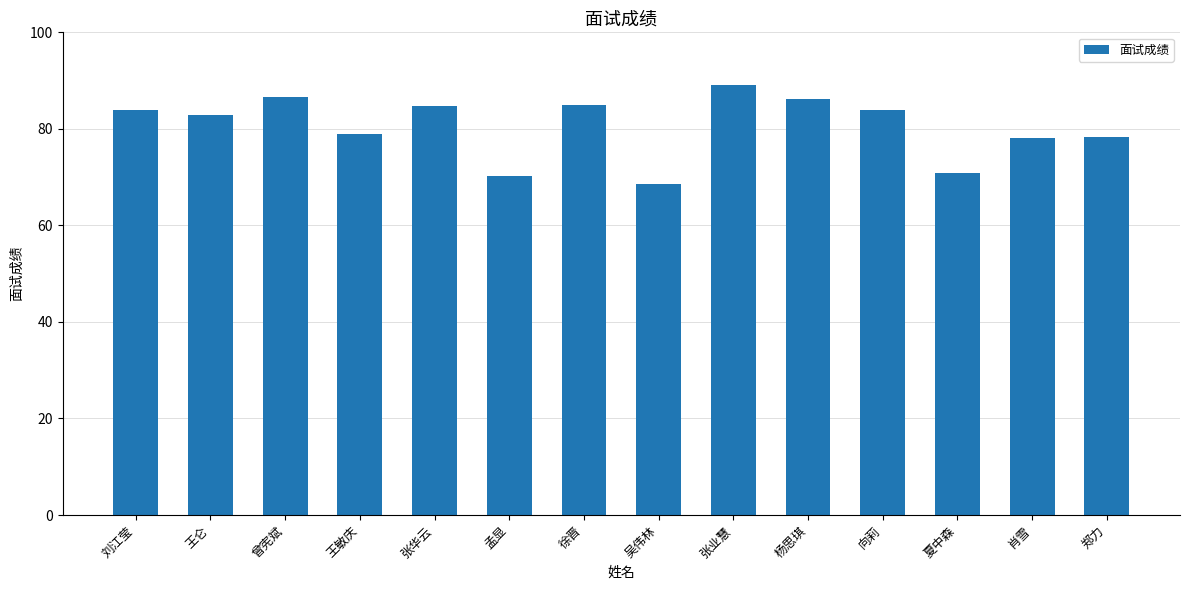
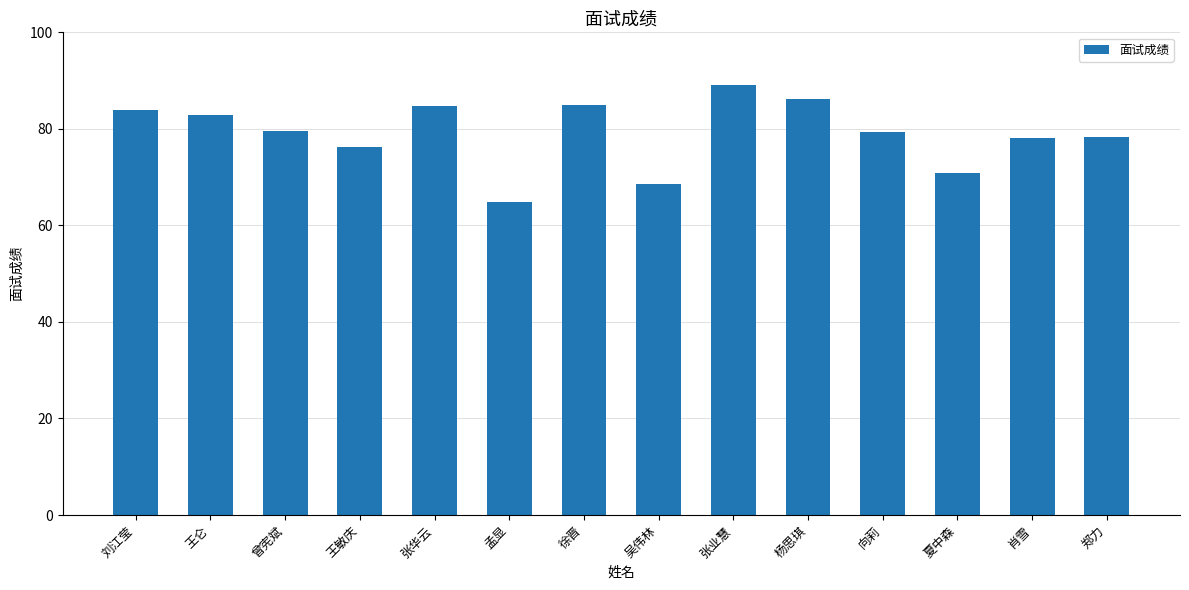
曾宪斌: 87 -> 80
王敏庆: 79 -> 76
孟显: 70 -> 65
向莉: 84 -> 79
